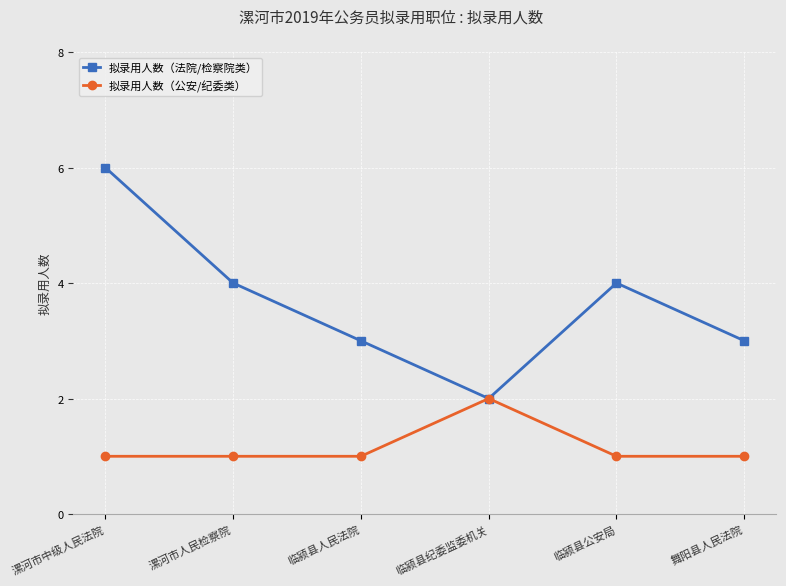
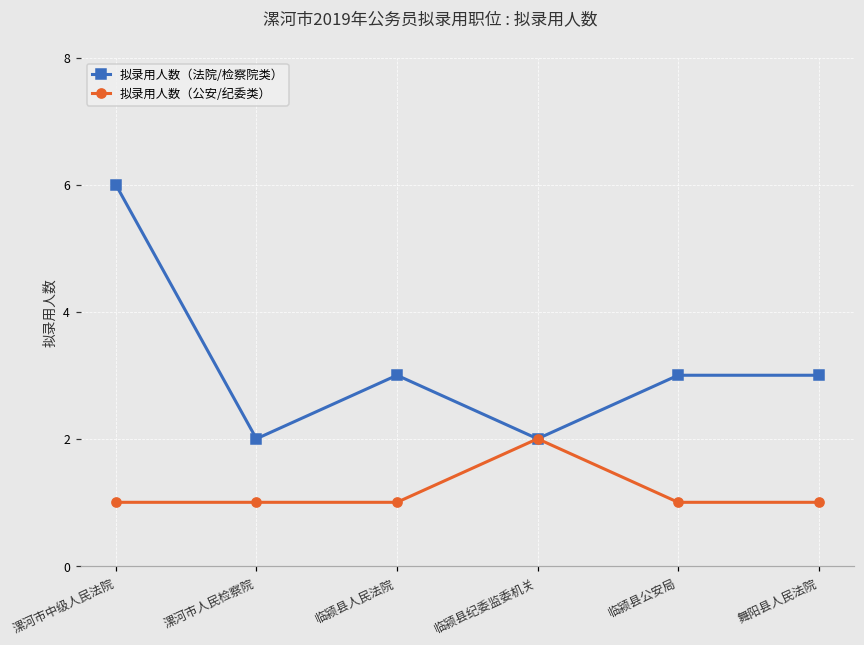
拟录用人数（法院/检察院类）, 漯河市人民检察院: 4 -> 2
拟录用人数（法院/检察院类）, 临颍县公安局: 4 -> 3
